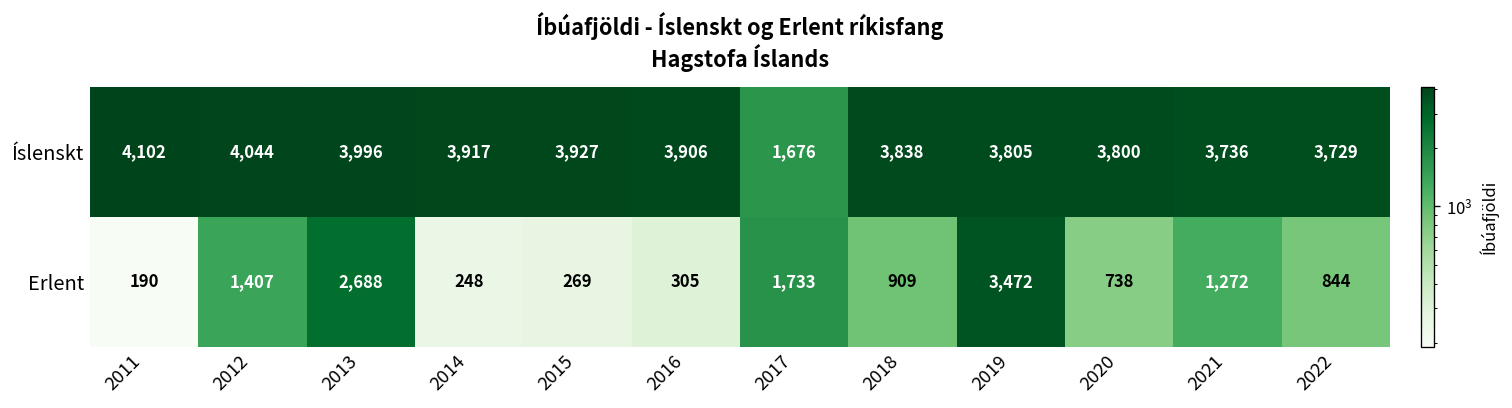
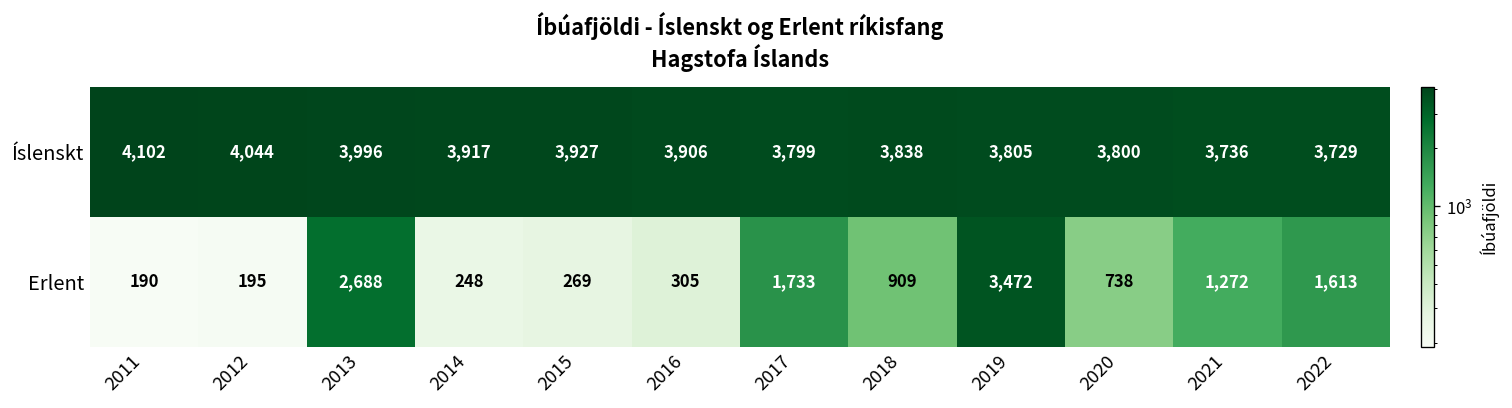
Íslenskt, 2017: 1,676 -> 3,799
Erlent, 2012: 1,407 -> 195
Erlent, 2022: 844 -> 1,613
